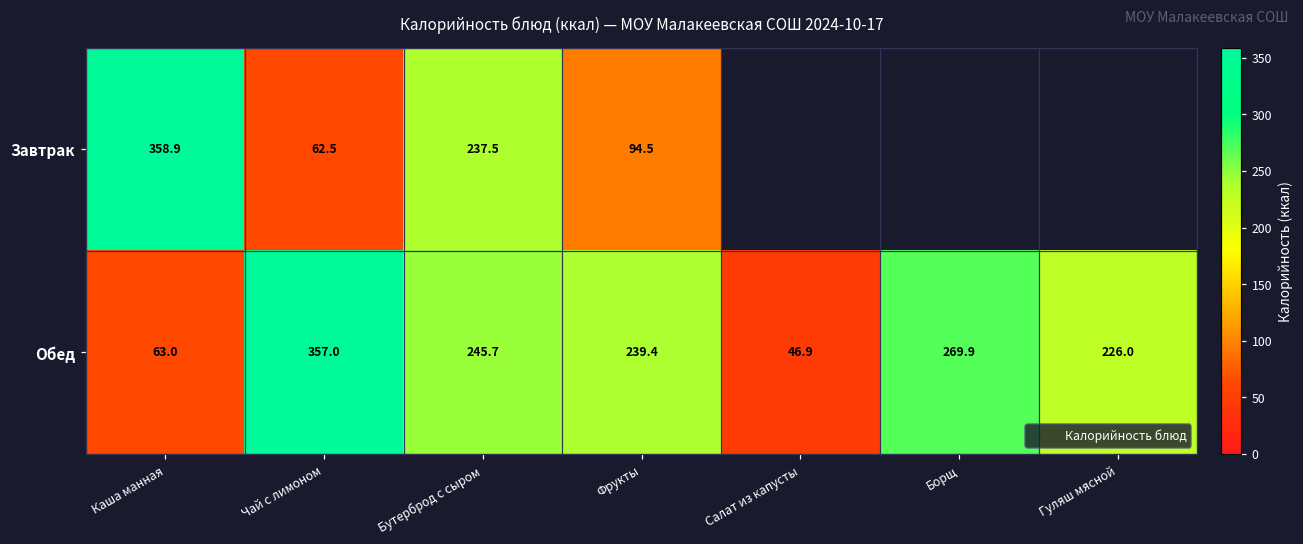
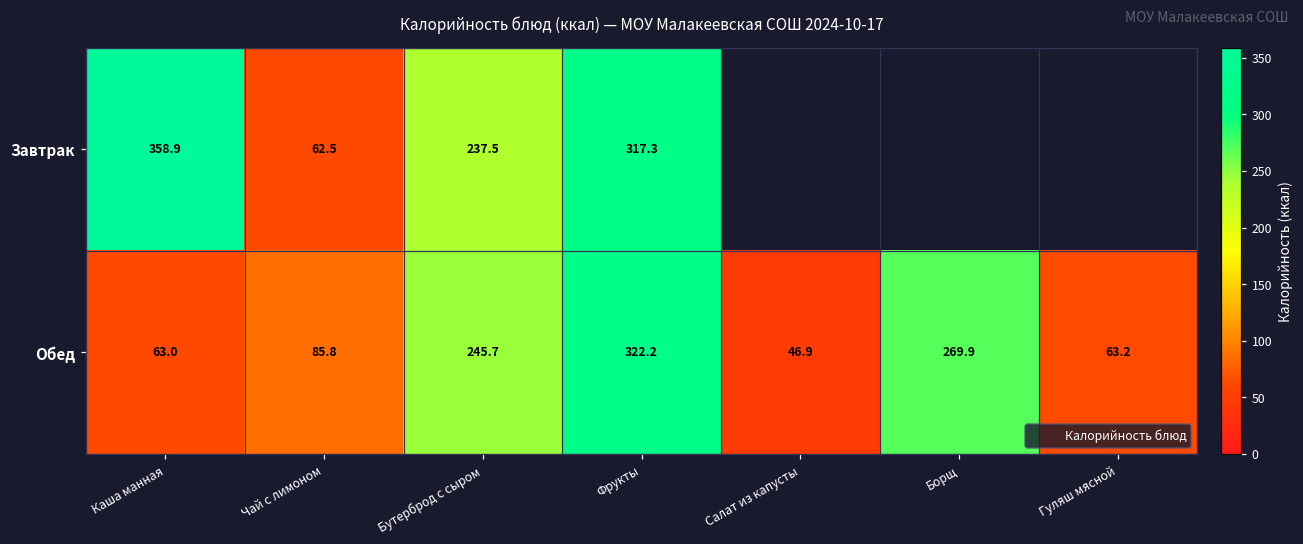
Завтрак, Фрукты: 94.5 -> 317.3
Обед, Чай с лимоном: 357.0 -> 85.8
Обед, Фрукты: 239.4 -> 322.2
Обед, Гуляш мясной: 226.0 -> 63.2
